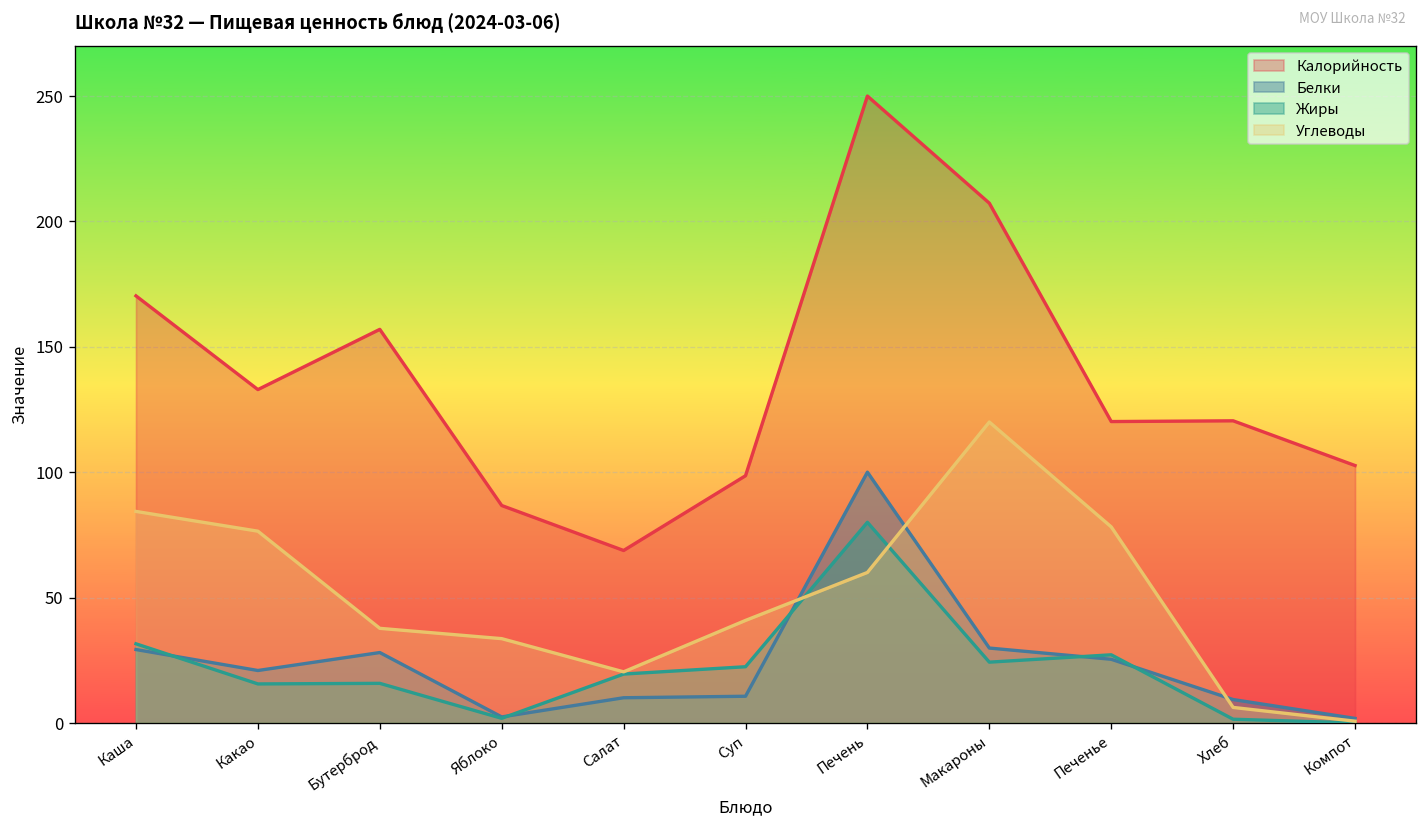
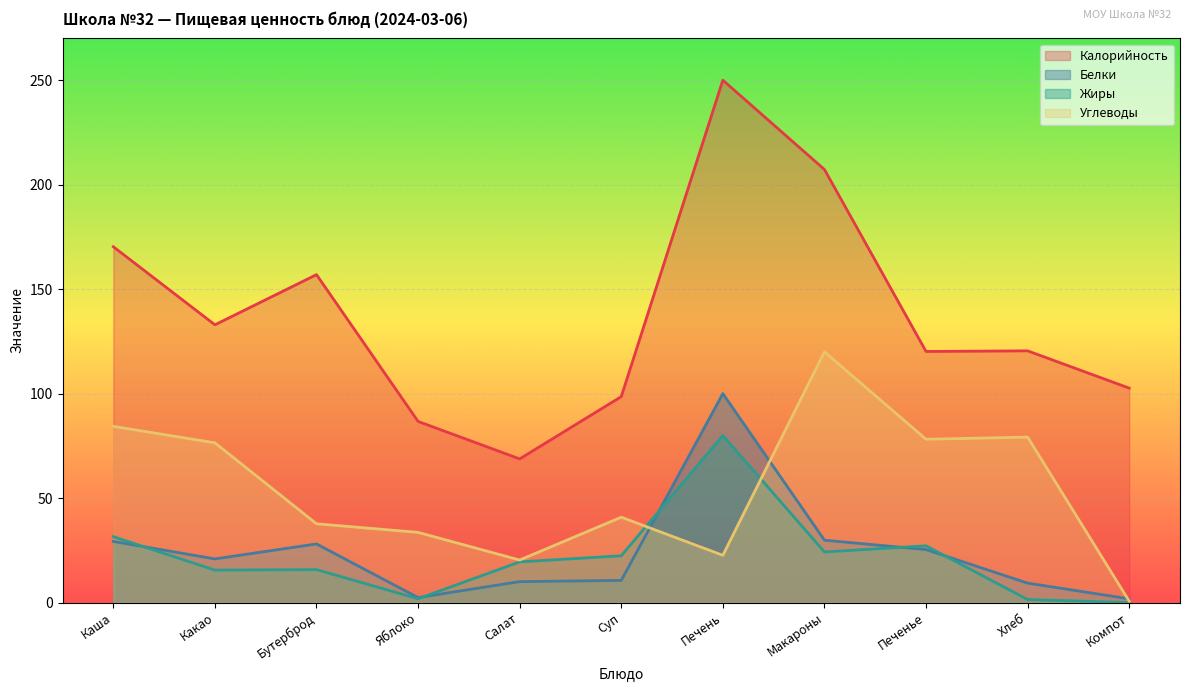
Углеводы, Печень: 60 -> 23
Углеводы, Хлеб: 6 -> 79
